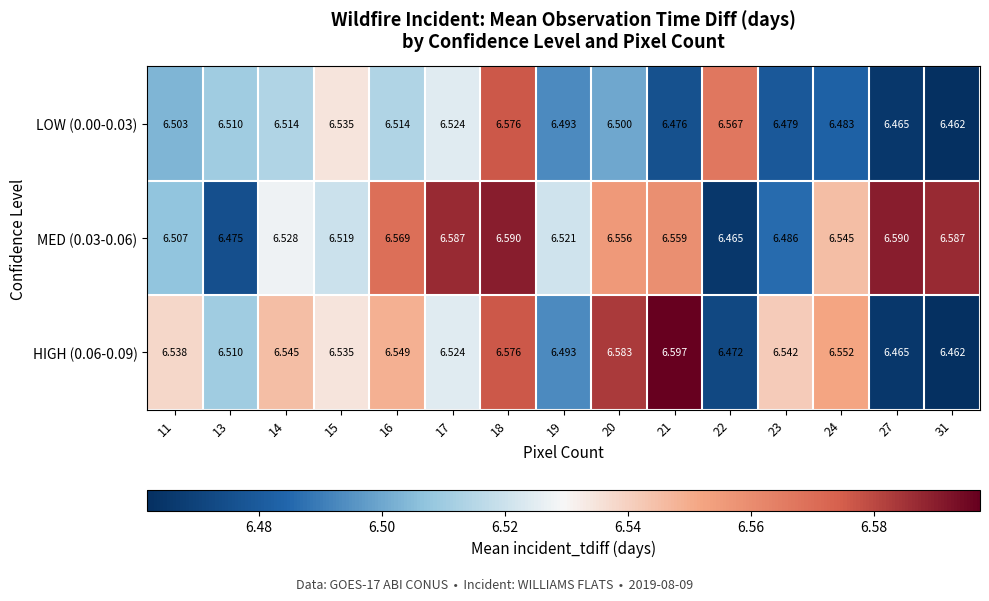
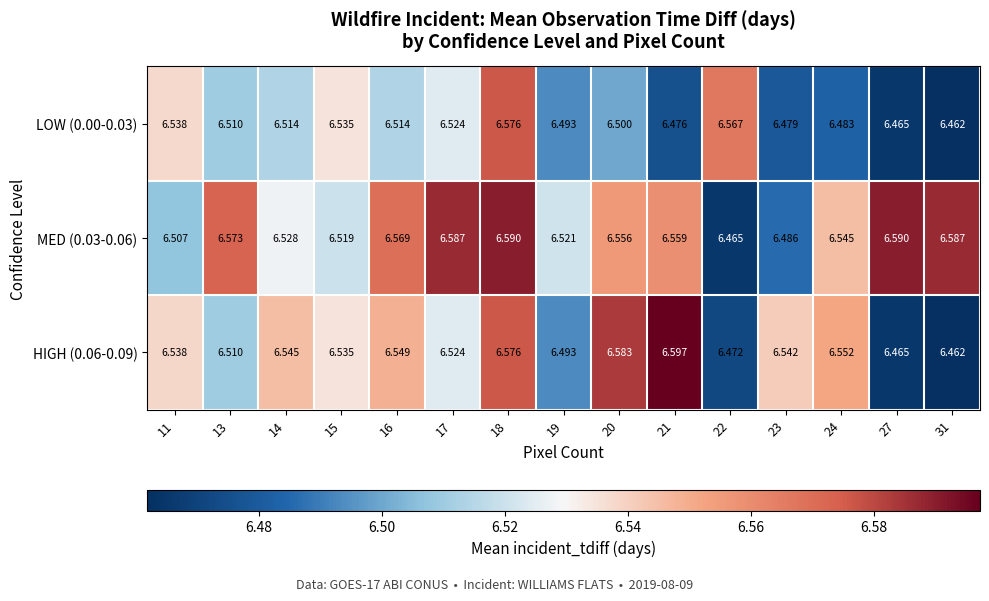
LOW (0.00-0.03), 11: 6.503 -> 6.538
MED (0.03-0.06), 13: 6.475 -> 6.573
